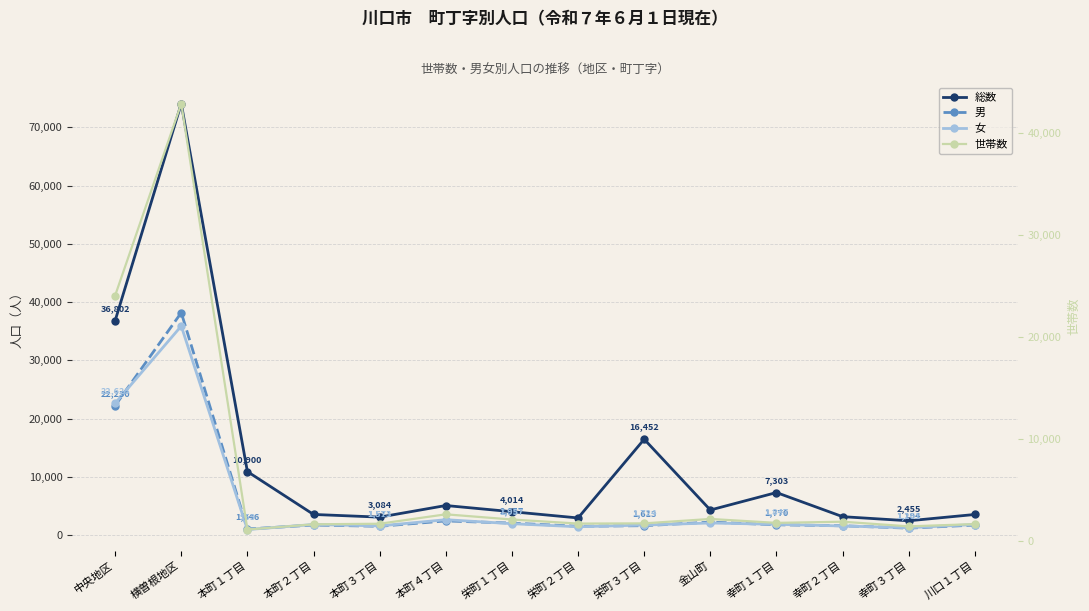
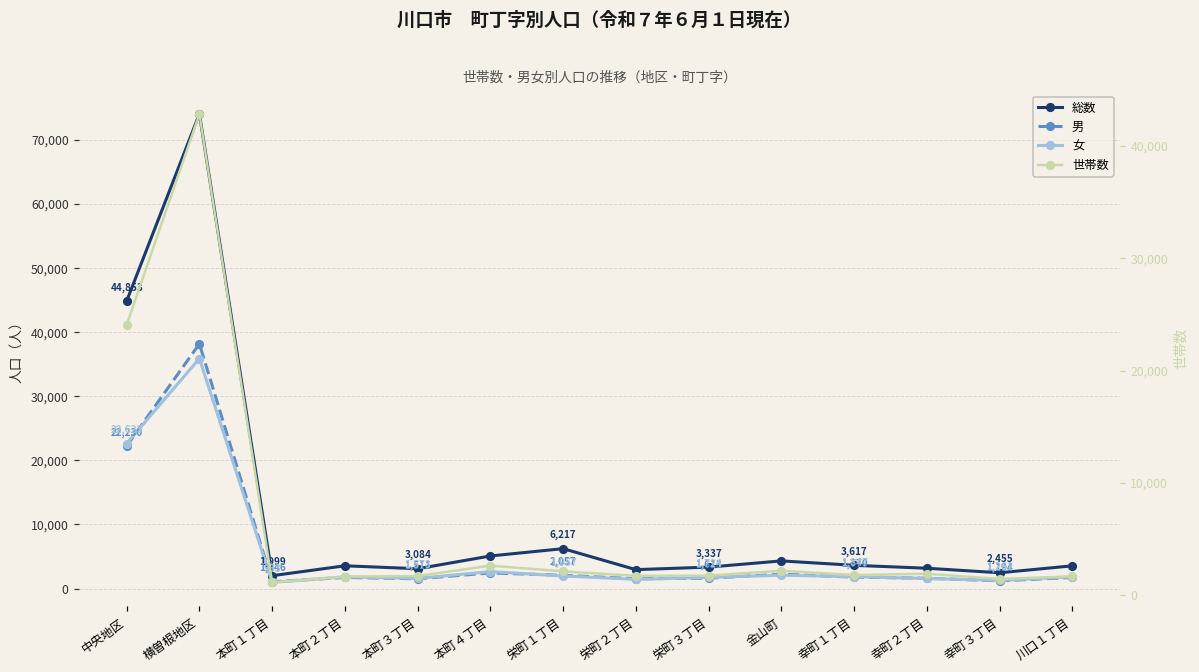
総数, 中央地区: 36,802 -> 44,853
総数, 本町１丁目: 10,900 -> 1,999
総数, 栄町１丁目: 4,014 -> 6,217
総数, 栄町３丁目: 16,452 -> 3,337
総数, 幸町１丁目: 7,303 -> 3,617
